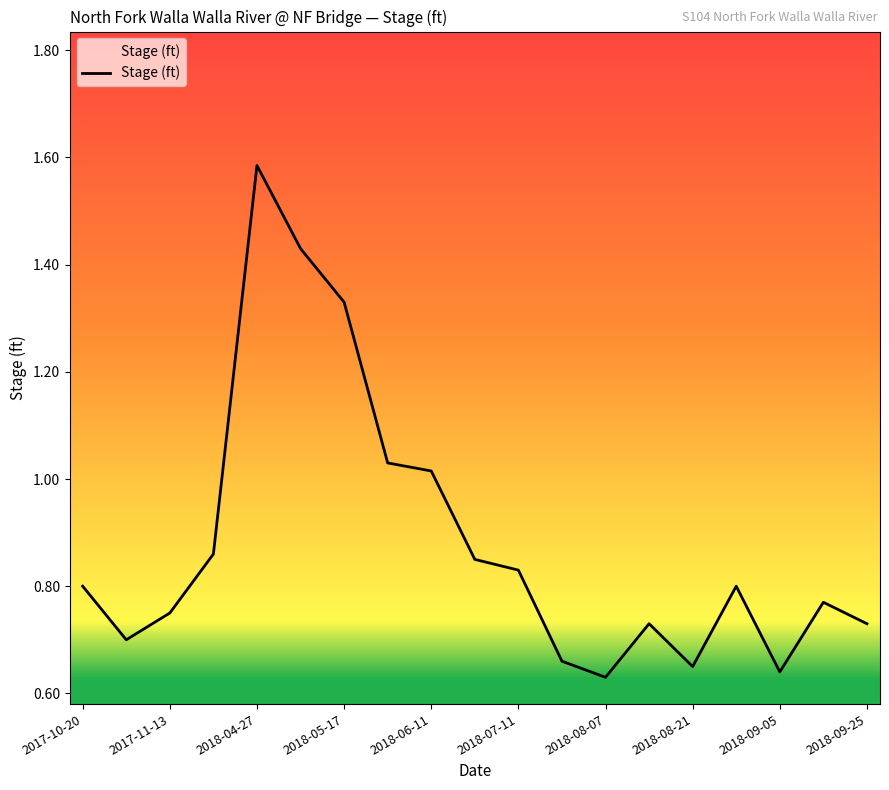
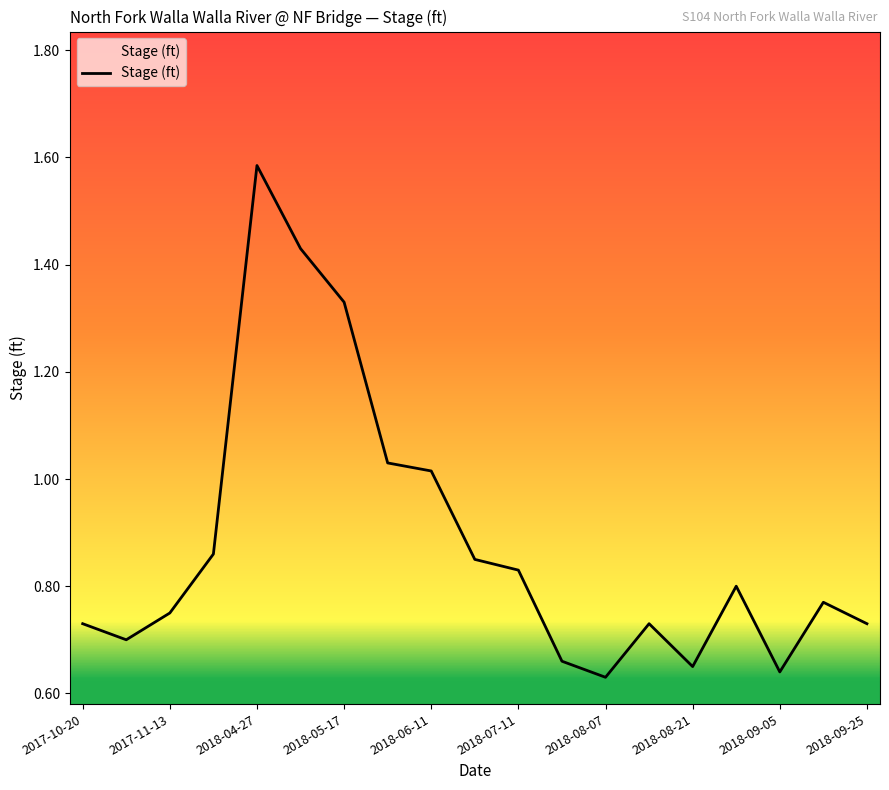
2017-10-20: 0.80 -> 0.73
